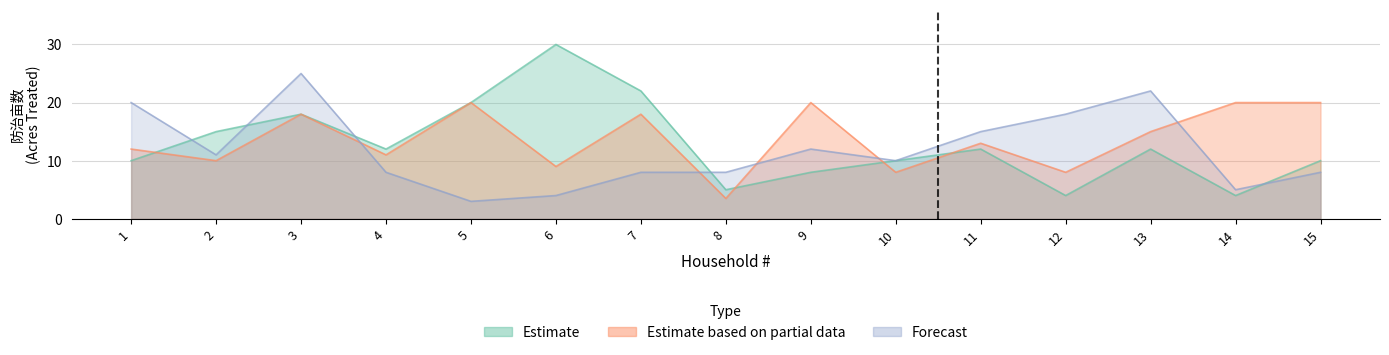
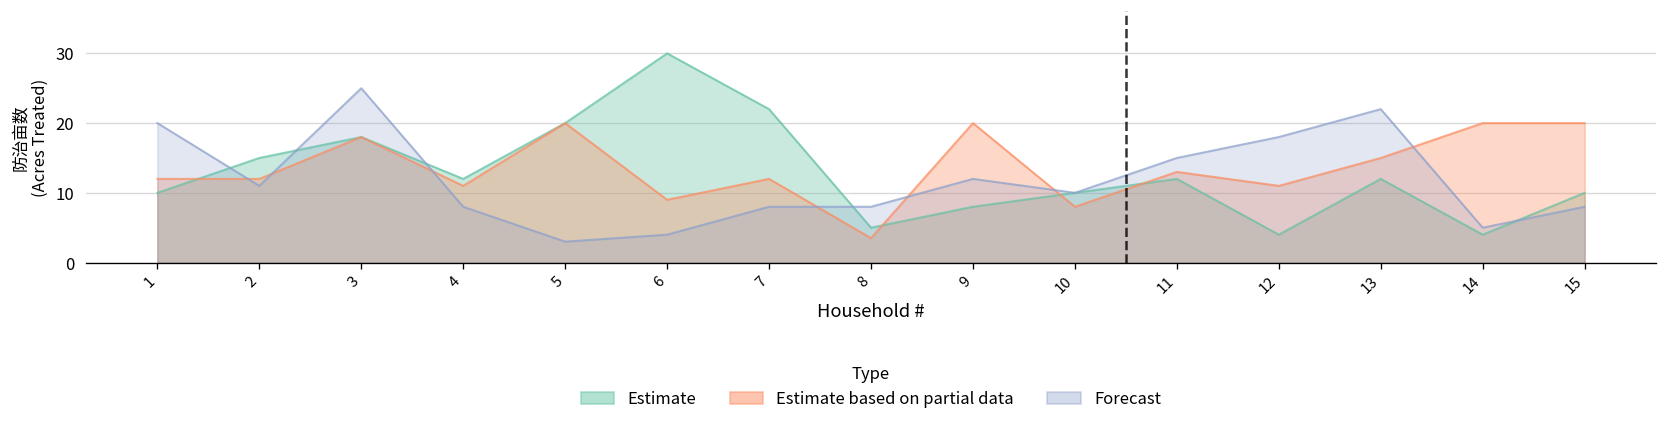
Estimate based on partial data, 2: 10 -> 12
Estimate based on partial data, 7: 18 -> 12
Estimate based on partial data, 12: 8 -> 11
